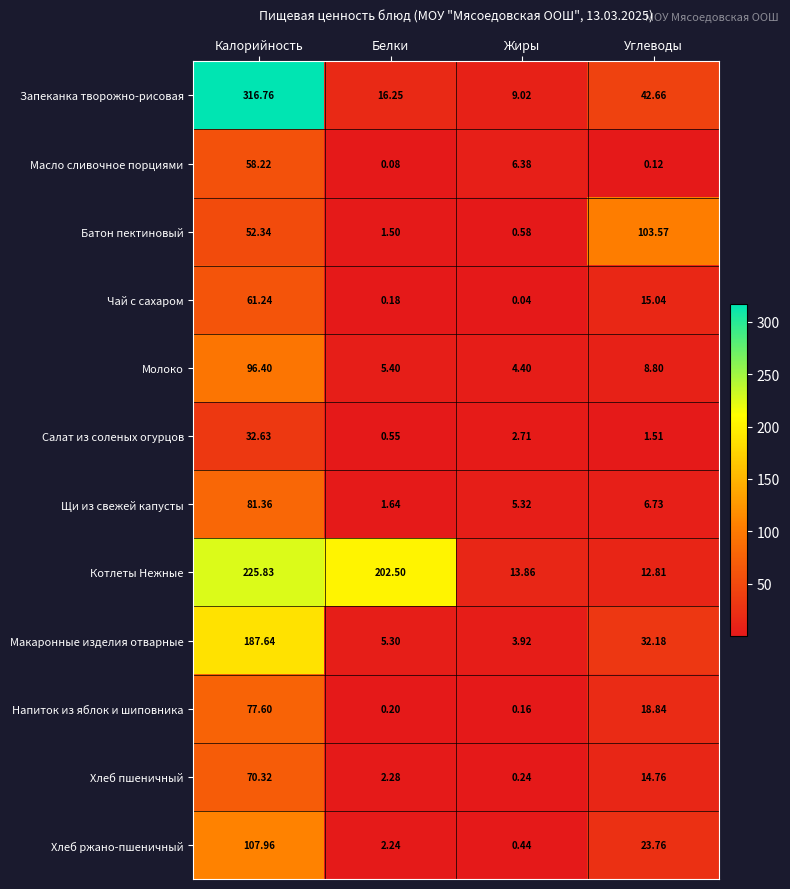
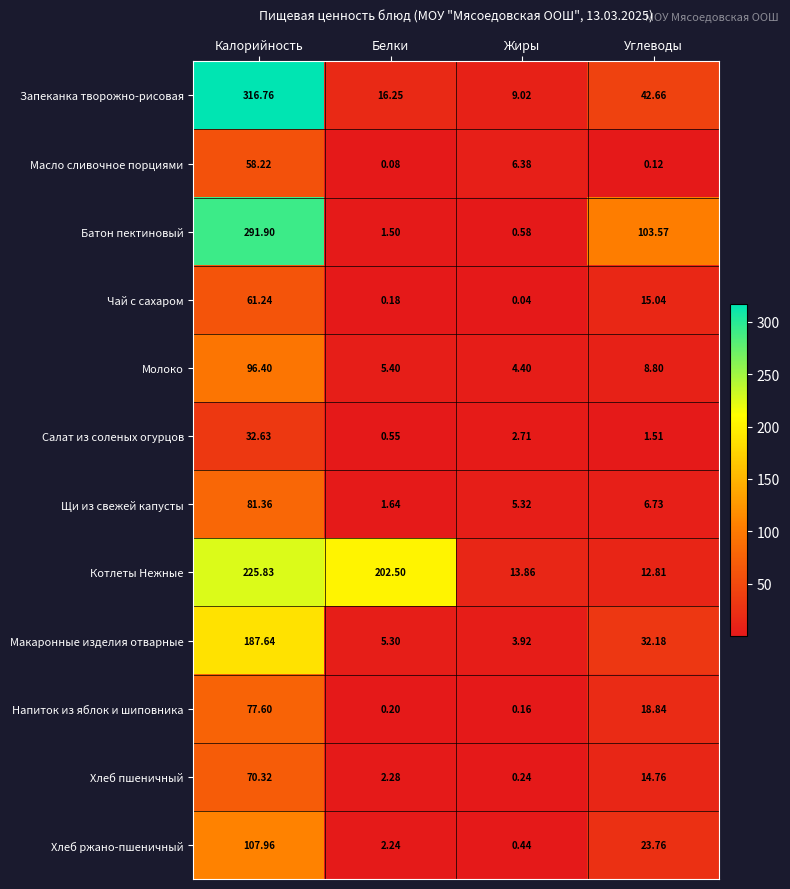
Батон пектиновый, Калорийность: 52.34 -> 291.90
